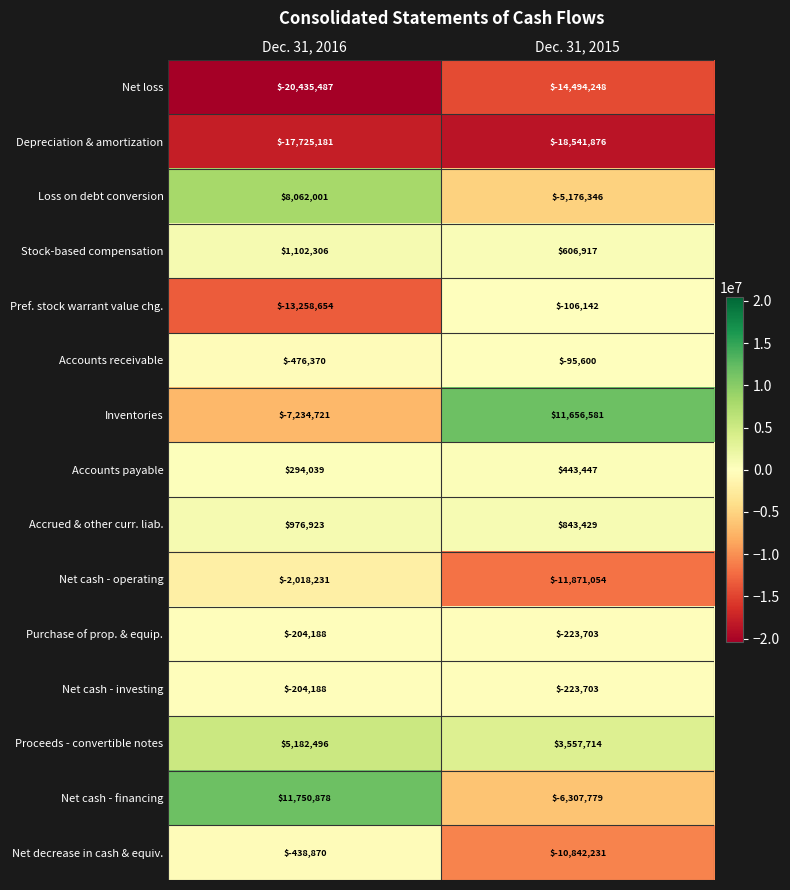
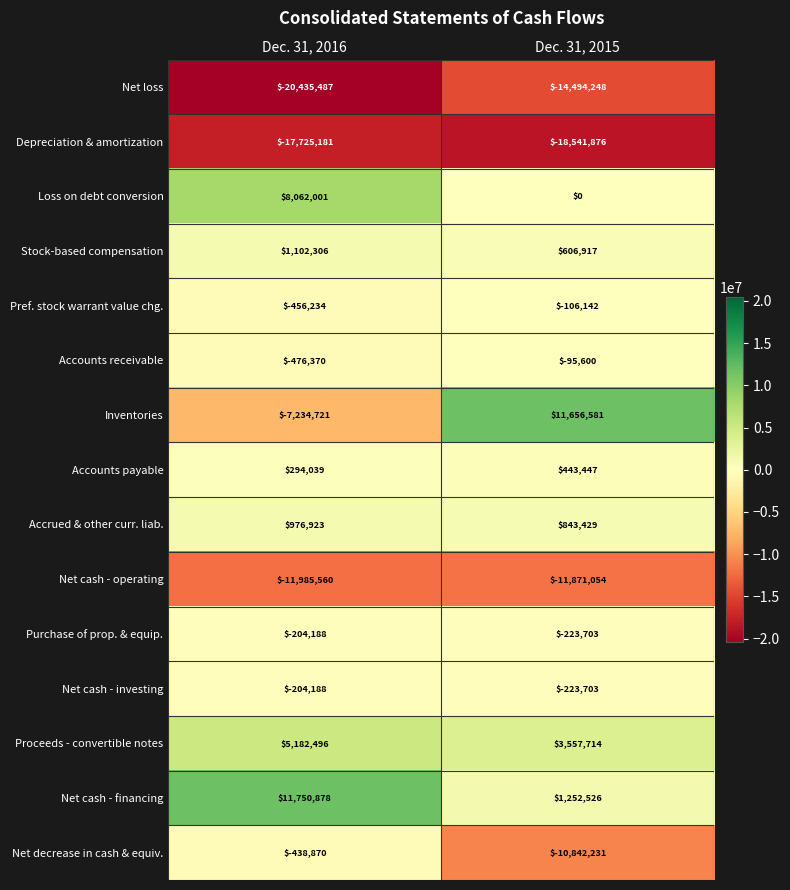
Loss on debt conversion, Dec. 31, 2015: $-5,176,346 -> $0
Pref. stock warrant value chg., Dec. 31, 2016: $-13,258,654 -> $-456,234
Net cash - operating, Dec. 31, 2016: $-2,018,231 -> $-11,985,560
Net cash - financing, Dec. 31, 2015: $-6,307,779 -> $1,252,526
